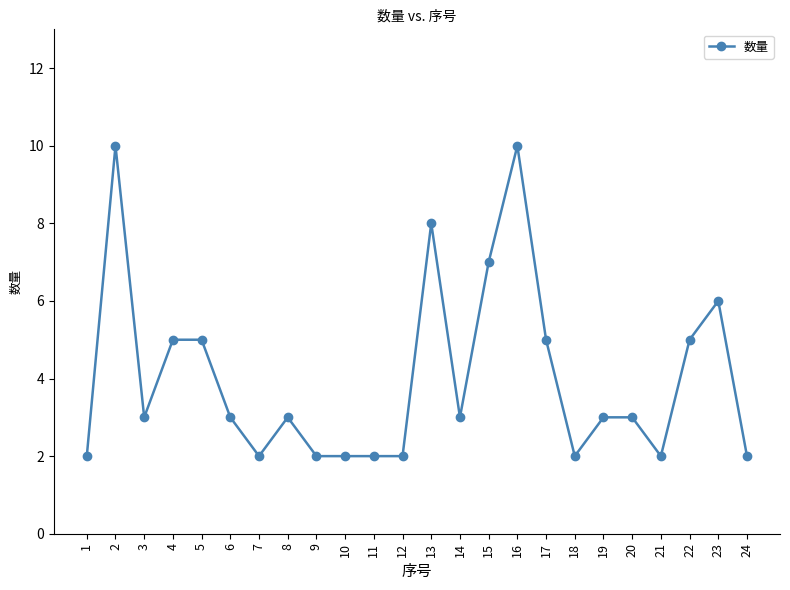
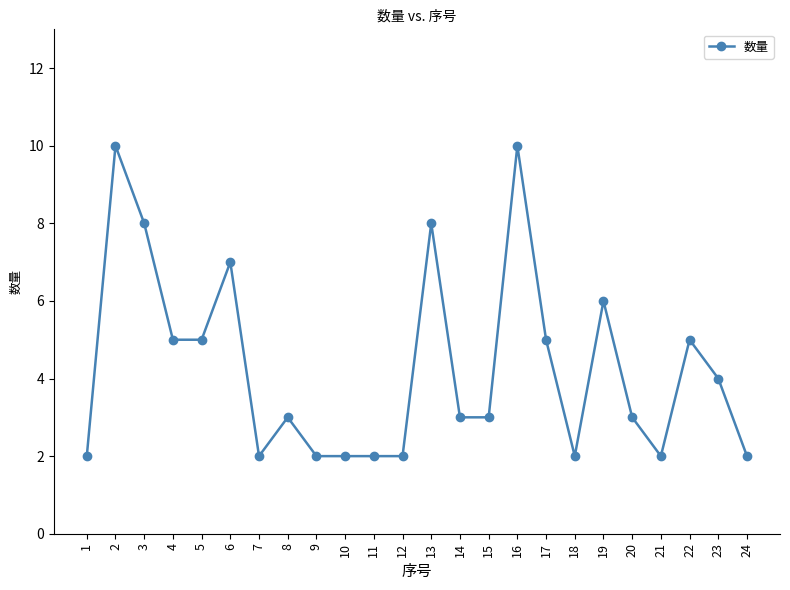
3: 3 -> 8
6: 3 -> 7
15: 7 -> 3
19: 3 -> 6
23: 6 -> 4
